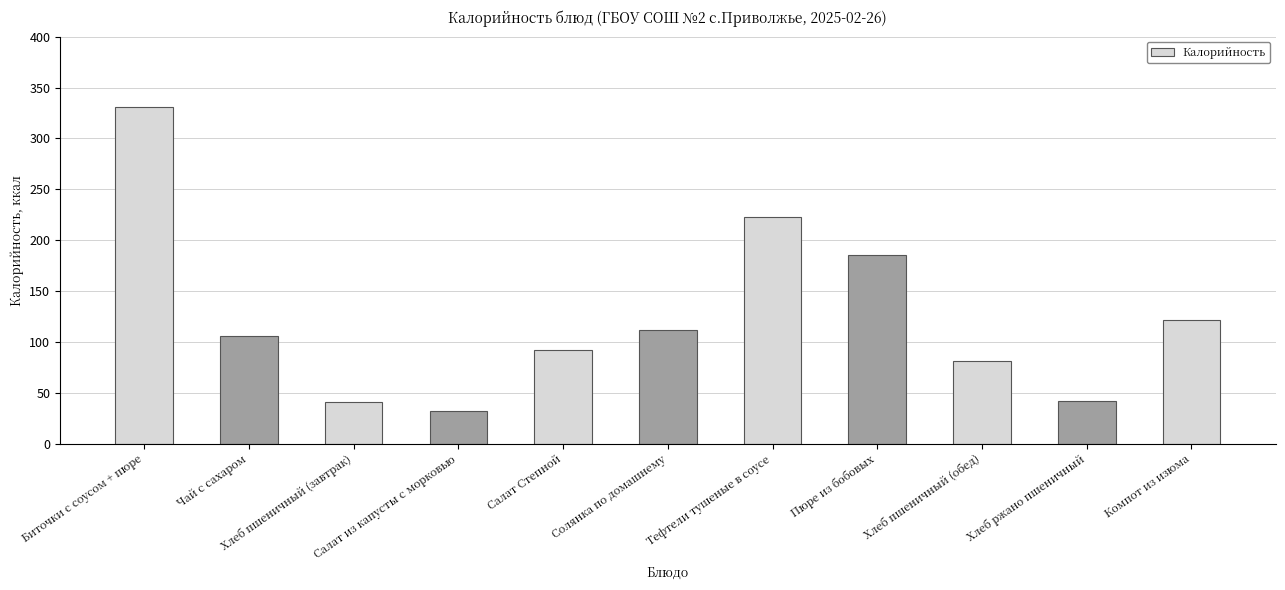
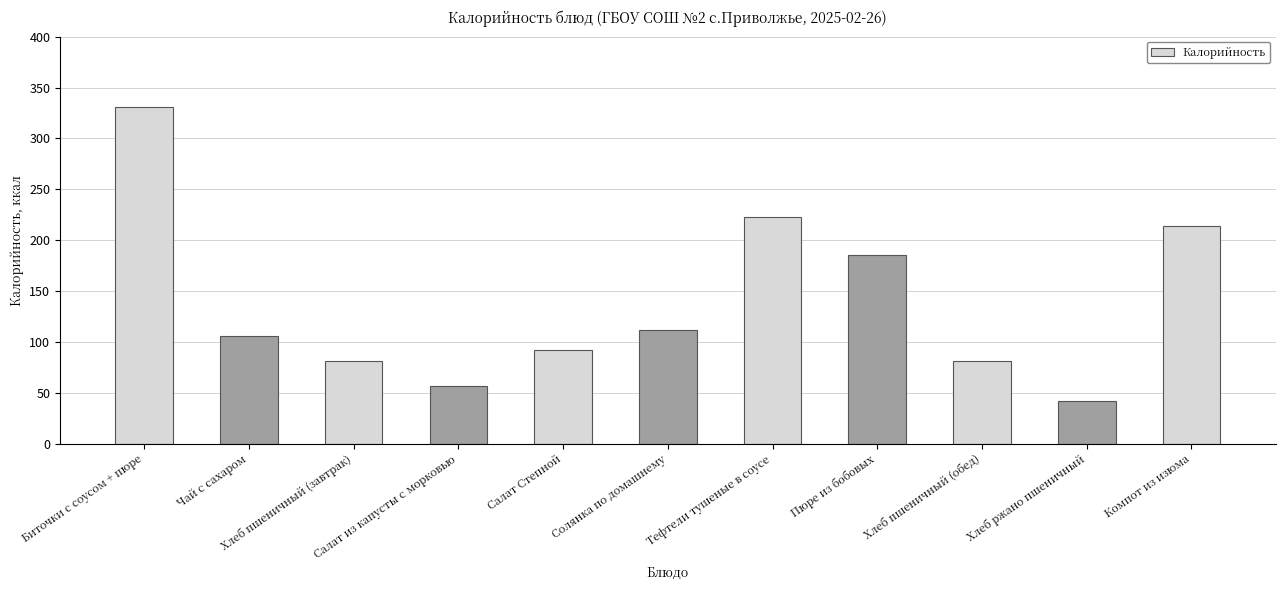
Хлеб пшеничный (завтрак): 41 -> 81
Салат из капусты с морковью: 32 -> 57
Компот из изюма: 122 -> 214
